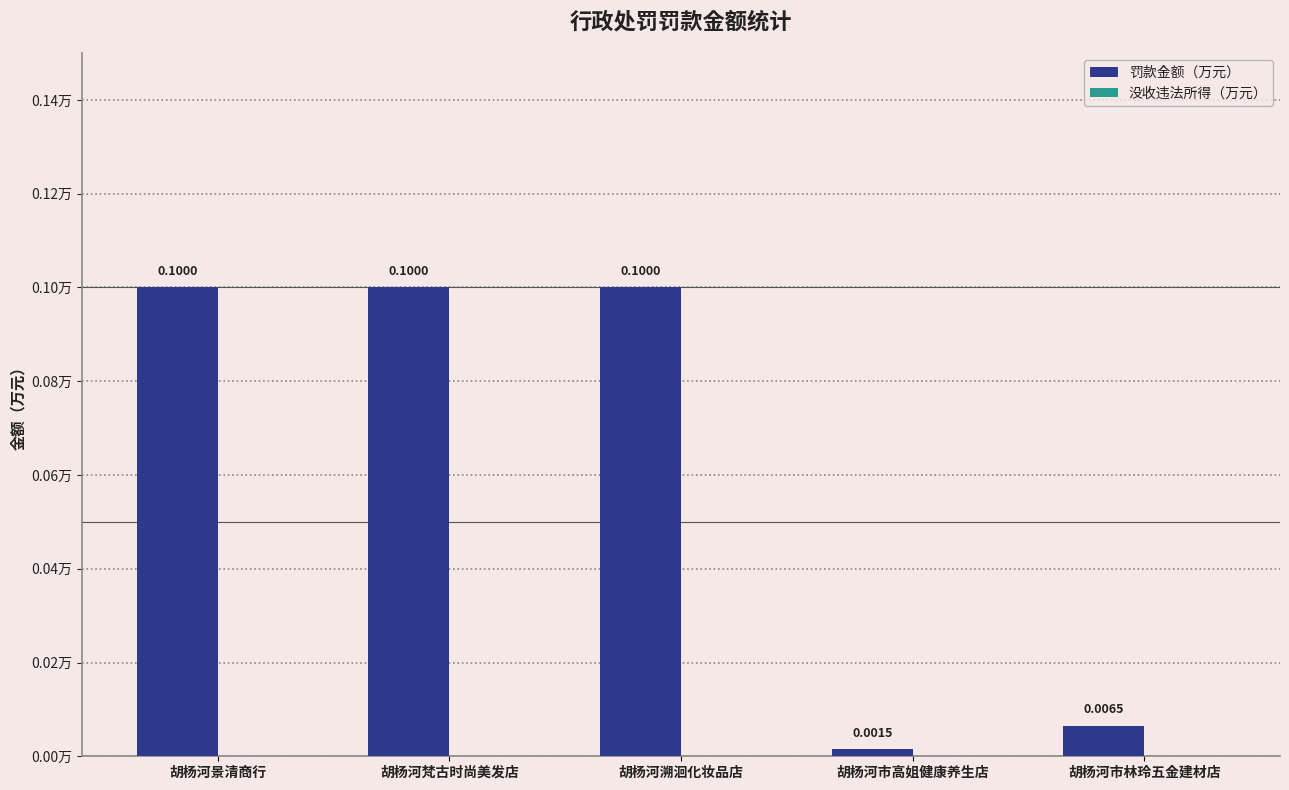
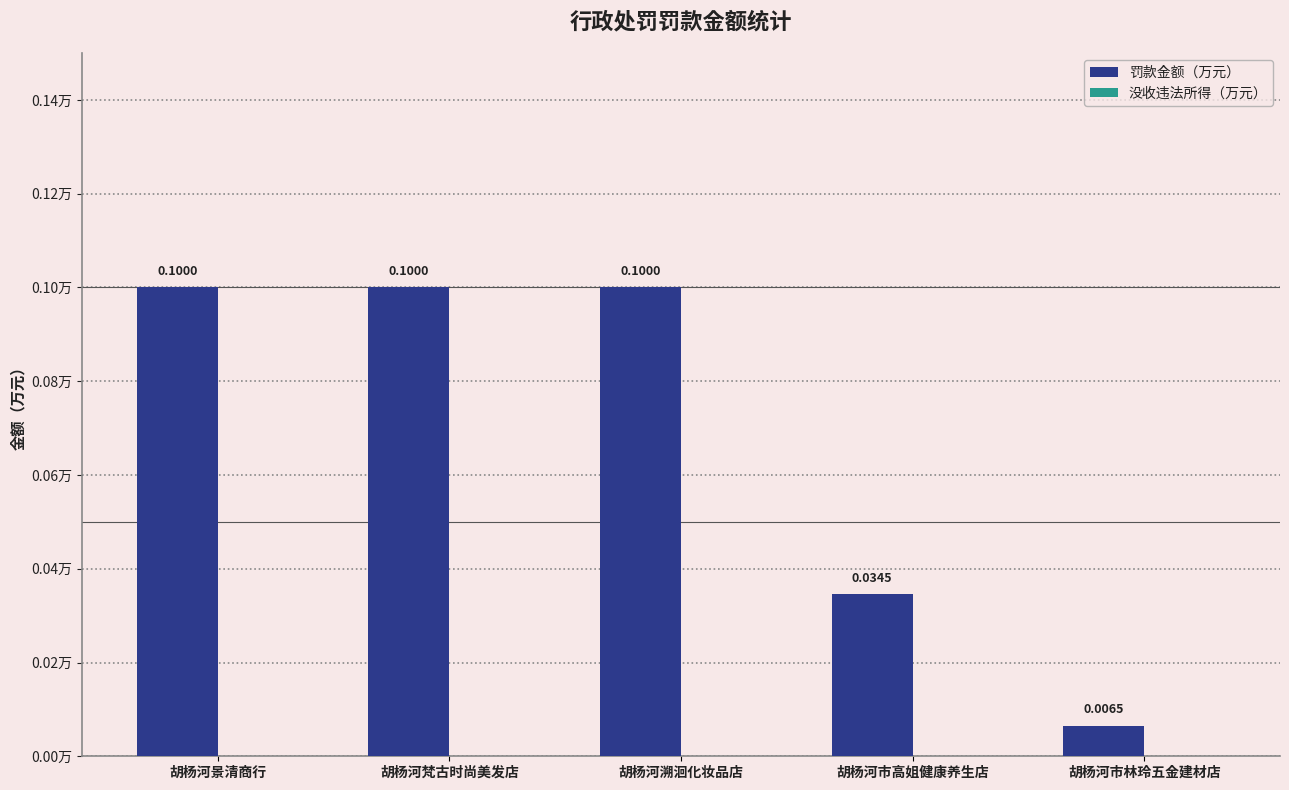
罚款金额（万元）, 胡杨河市高姐健康养生店: 0.0015 -> 0.0345
